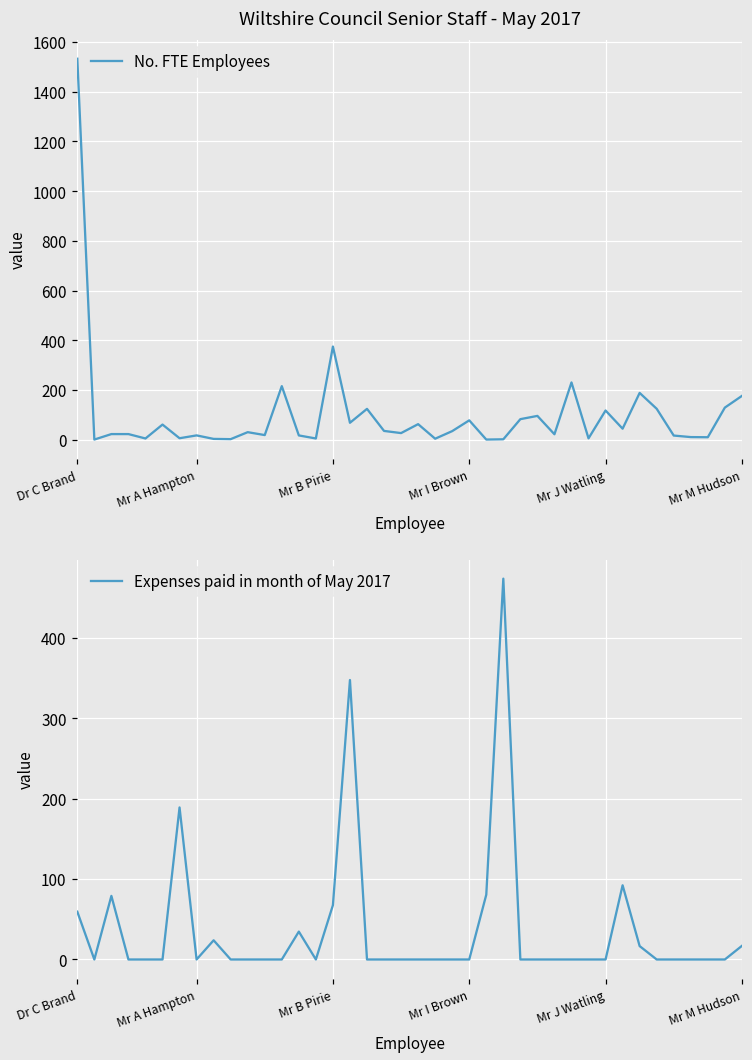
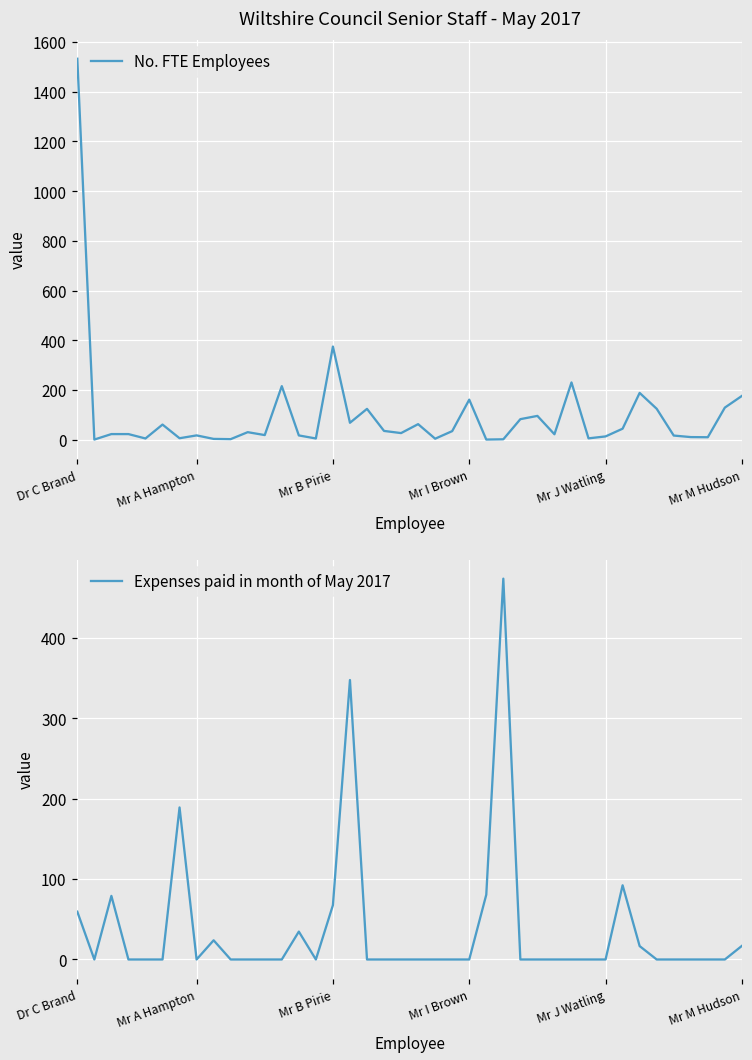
Wiltshire Council Senior Staff - May 2017, Mr I Brown: 80 -> 160
Wiltshire Council Senior Staff - May 2017, Mr J Watling: 120 -> 10
